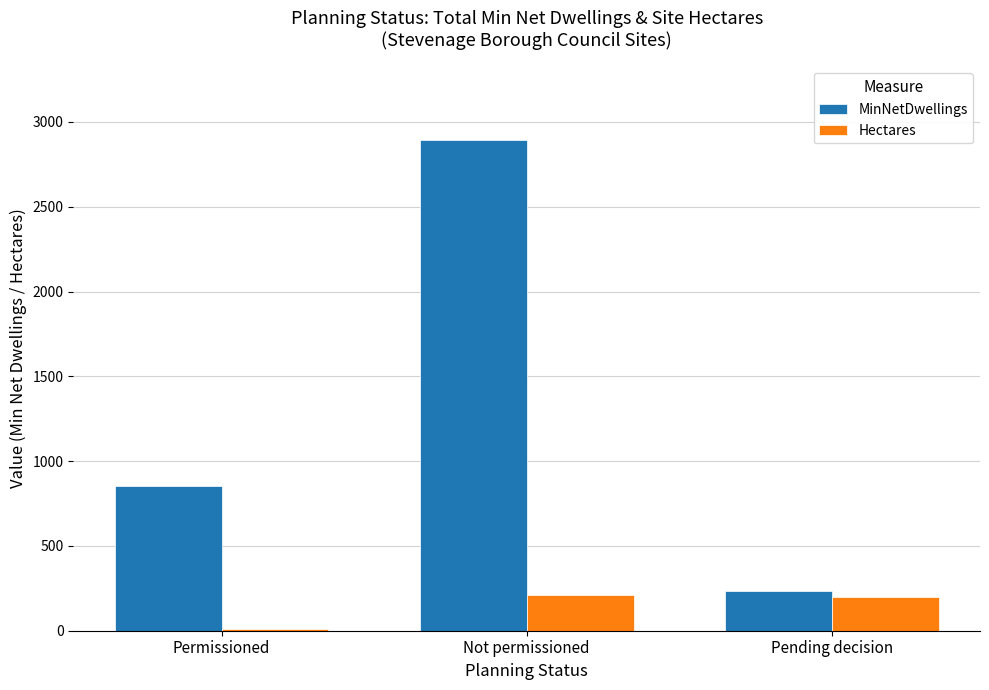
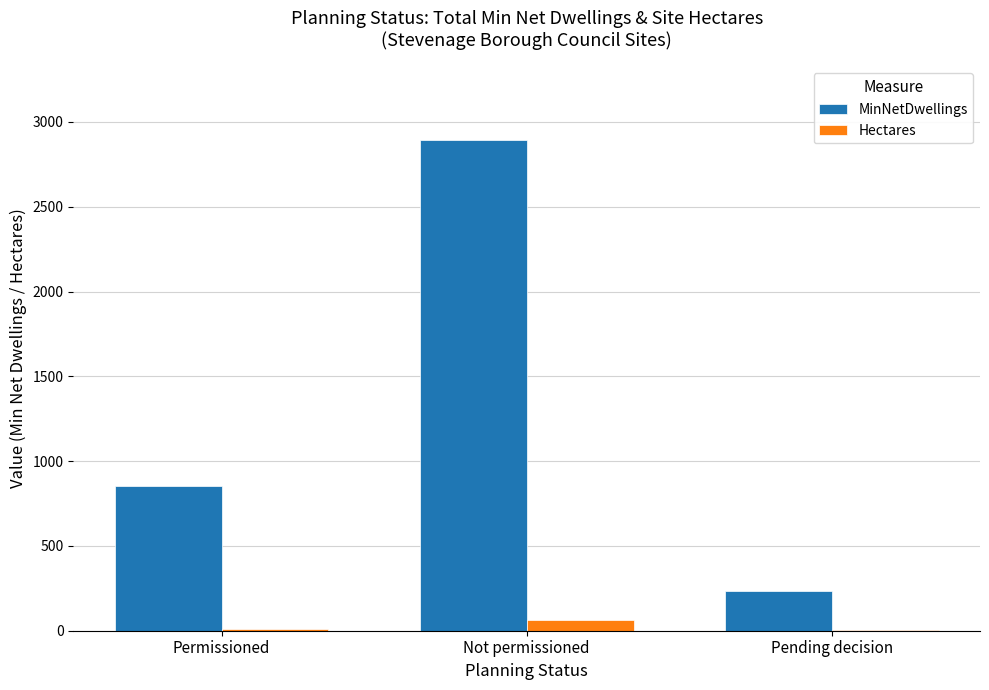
Hectares, Not permissioned: 210 -> 60
Hectares, Pending decision: 200 -> 10
